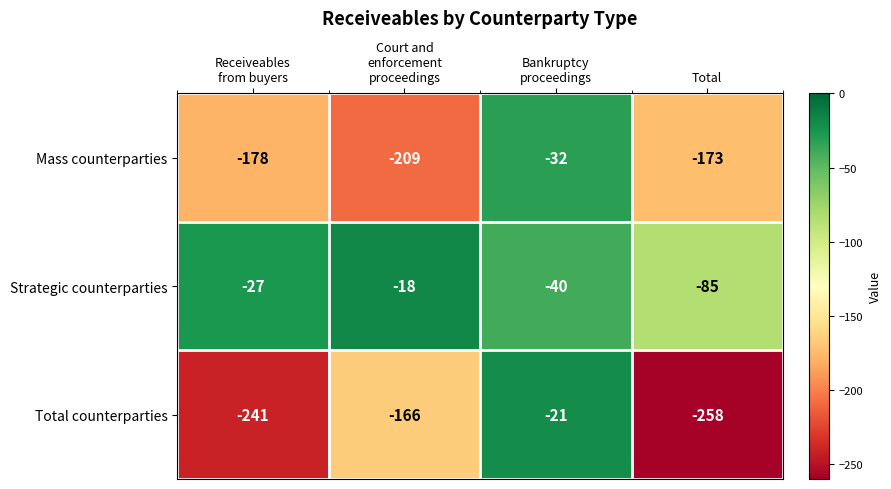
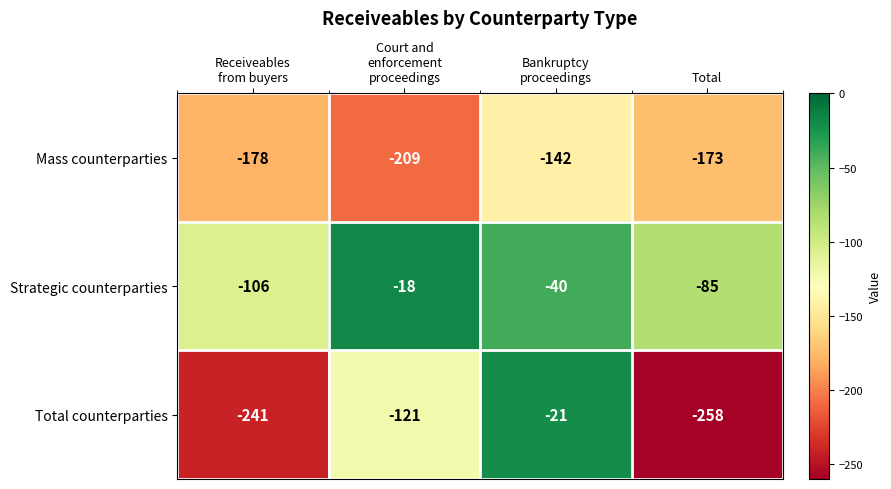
Mass counterparties, Bankruptcy proceedings: -32 -> -142
Strategic counterparties, Receiveables from buyers: -27 -> -106
Total counterparties, Court and enforcement proceedings: -166 -> -121
